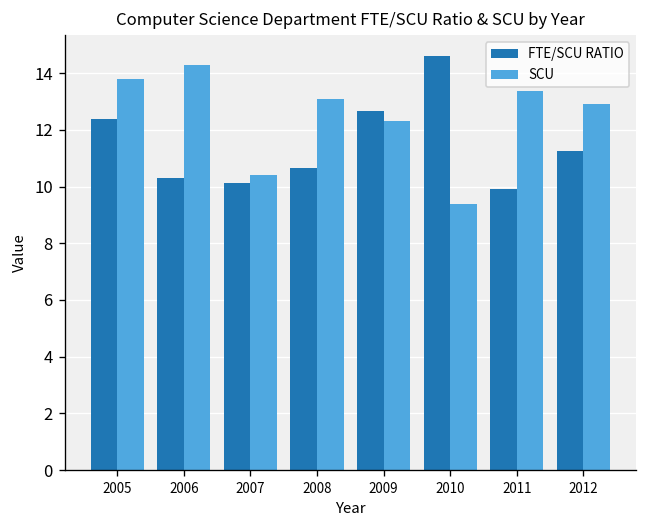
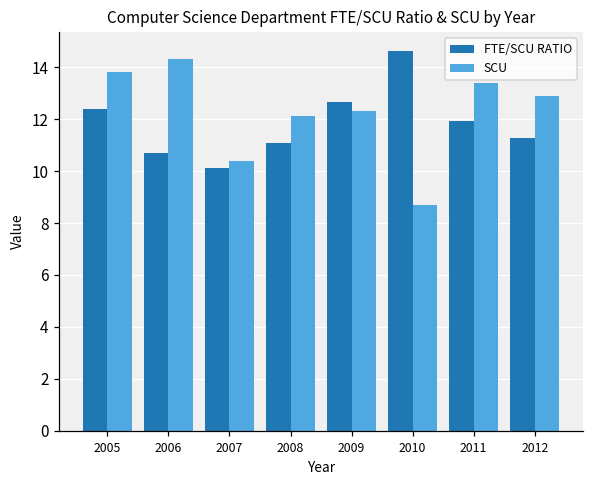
FTE/SCU RATIO, 2006: 10.3 -> 10.7
FTE/SCU RATIO, 2008: 10.7 -> 11.1
SCU, 2008: 13.1 -> 12.1
SCU, 2010: 9.4 -> 8.7
FTE/SCU RATIO, 2011: 9.9 -> 11.9
